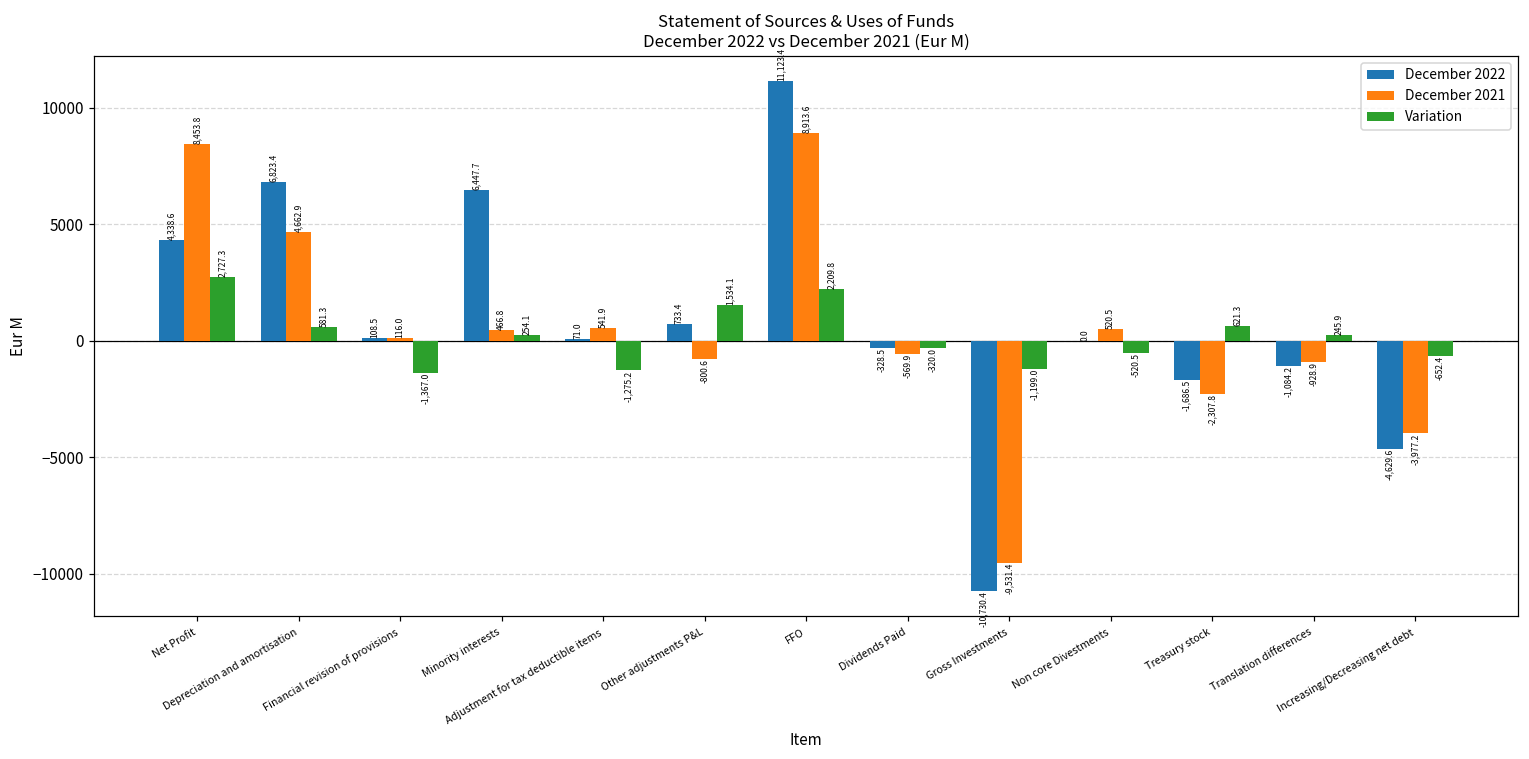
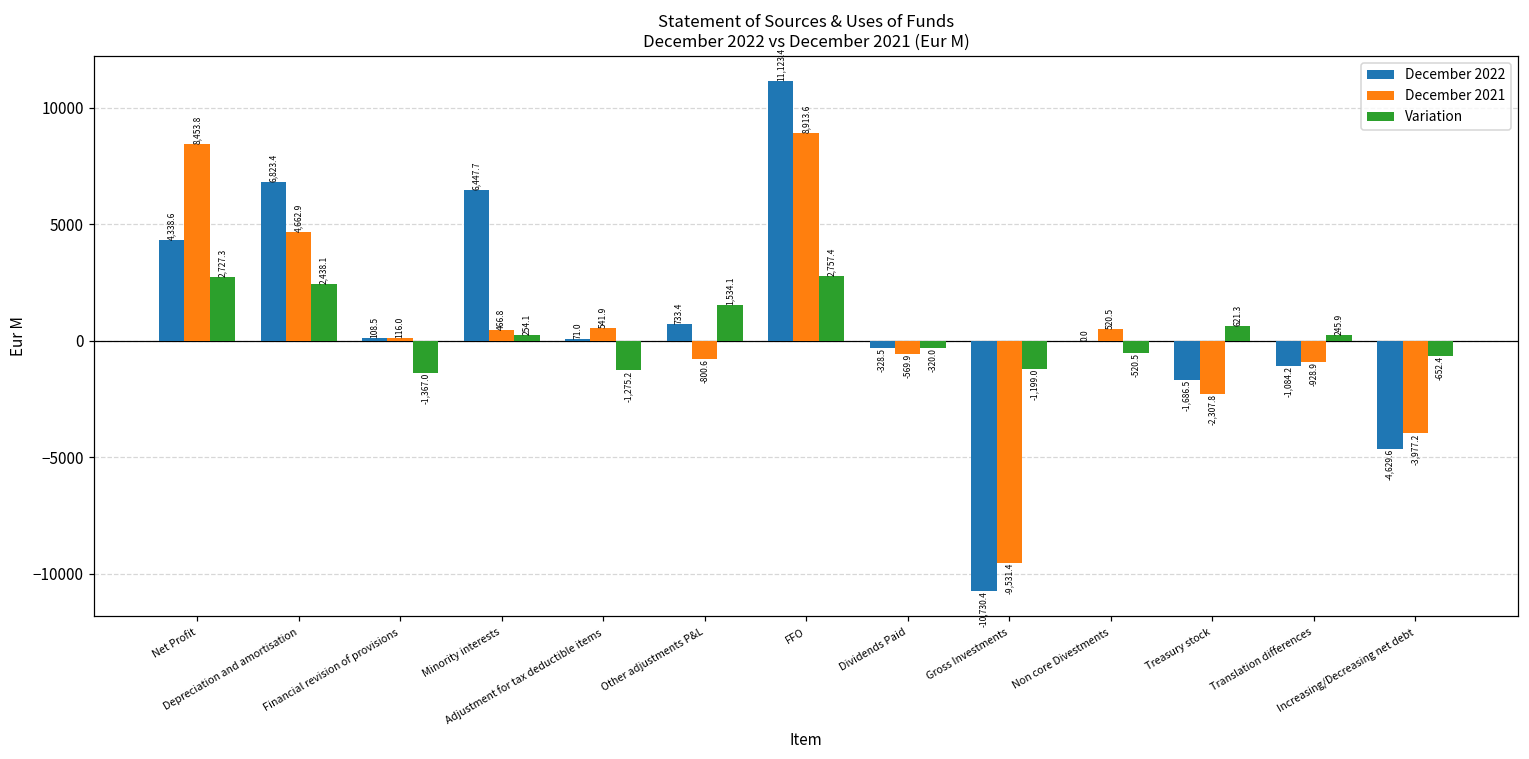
Variation, Depreciation and amortisation: 581.3 -> 2,438.1
Variation, FFO: 2,209.8 -> 2,757.4
